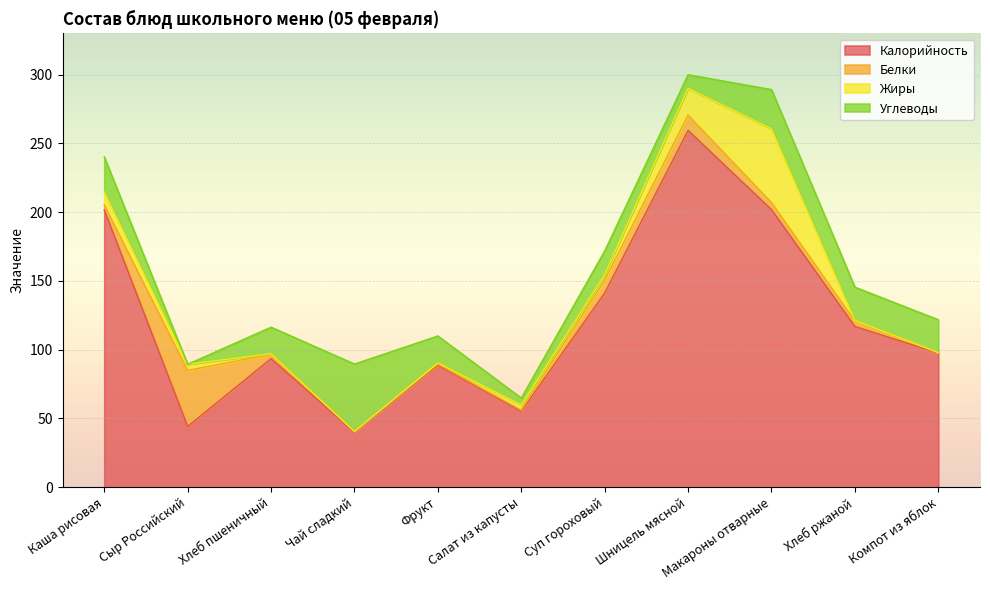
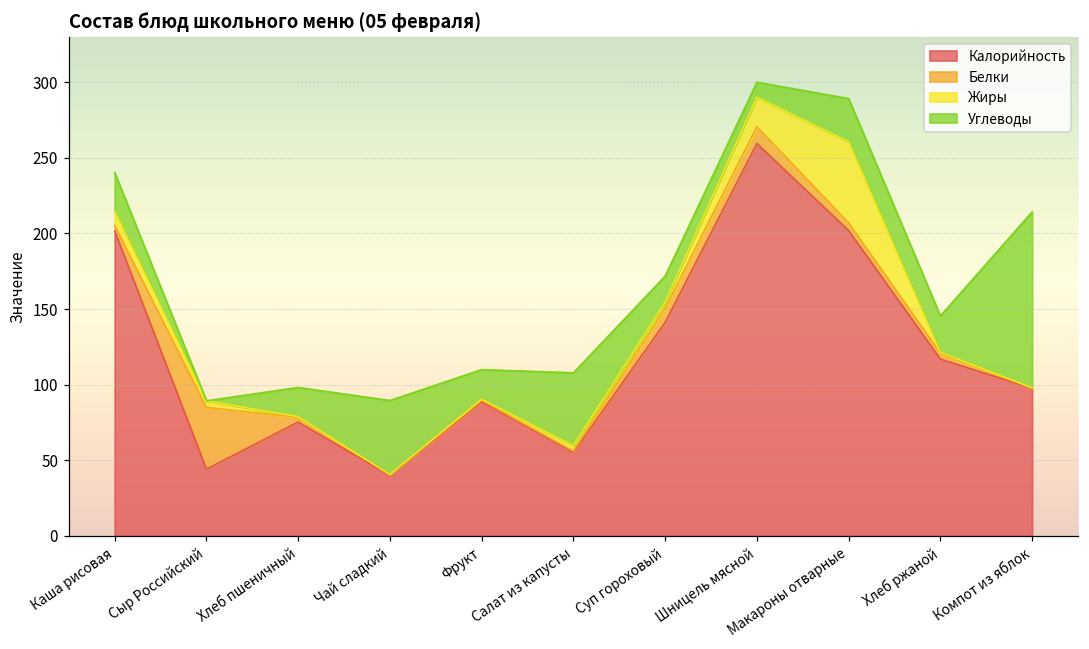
Калорийность, Хлеб пшеничный: 94 -> 75
Углеводы, Салат из капусты: 5 -> 48
Углеводы, Компот из яблок: 24 -> 116
